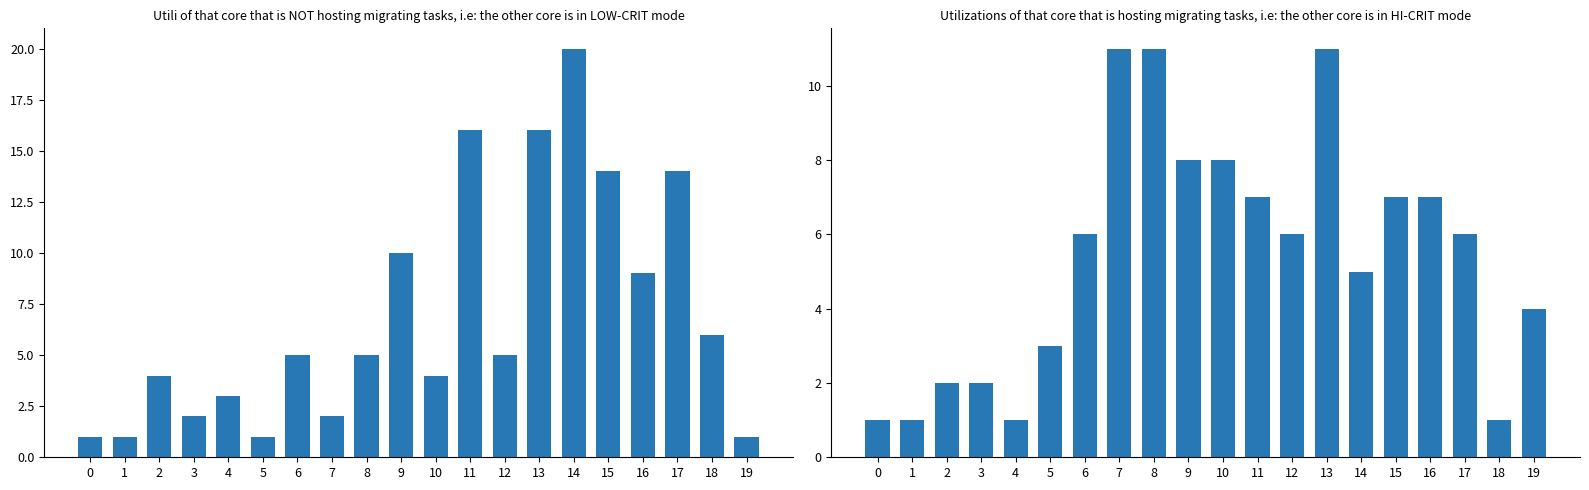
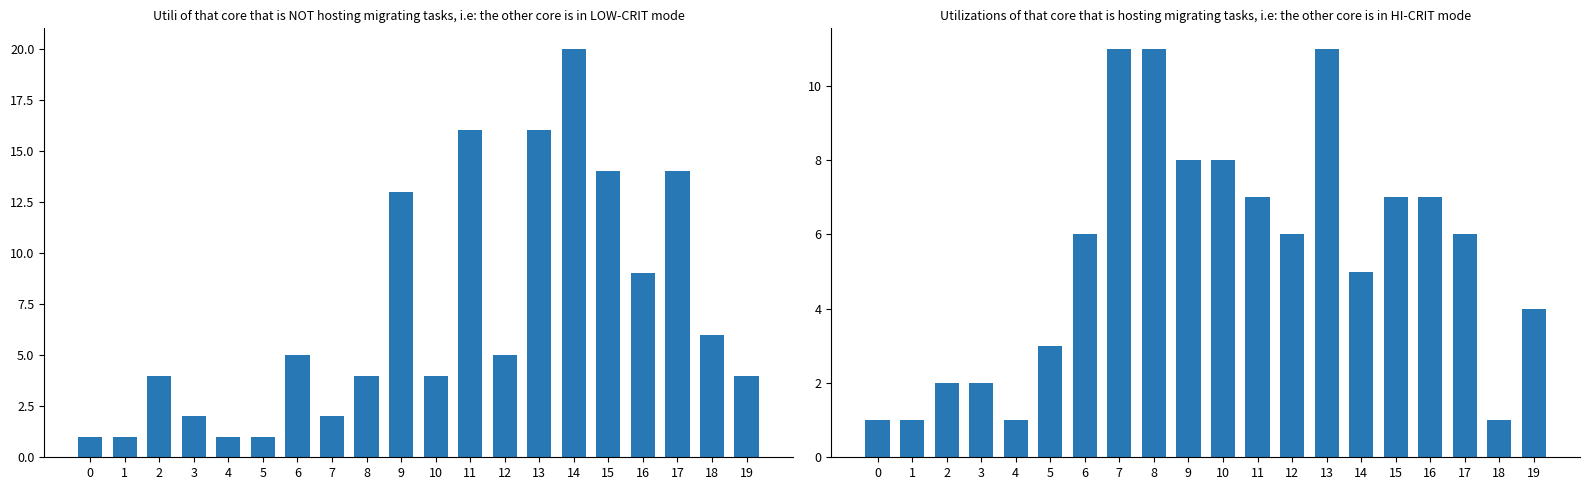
Utili of that core that is NOT hosting migrating tasks, i.e: the other core is in LOW-CRIT mode, 4: 3 -> 1
Utili of that core that is NOT hosting migrating tasks, i.e: the other core is in LOW-CRIT mode, 8: 5 -> 4
Utili of that core that is NOT hosting migrating tasks, i.e: the other core is in LOW-CRIT mode, 9: 10 -> 13
Utili of that core that is NOT hosting migrating tasks, i.e: the other core is in LOW-CRIT mode, 19: 1 -> 4
